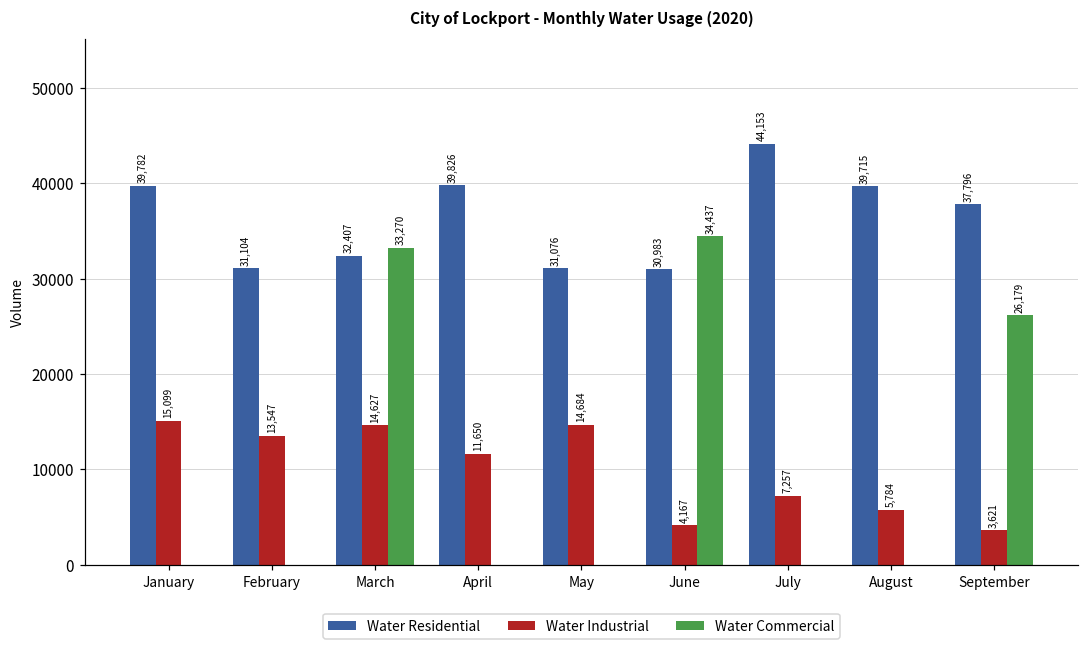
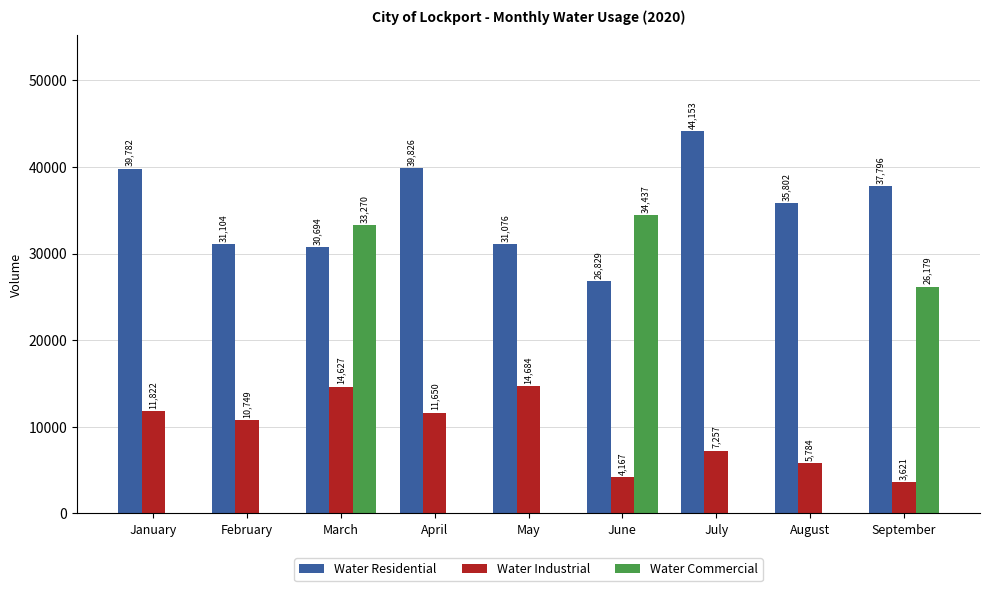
Water Industrial, January: 15,099 -> 11,822
Water Industrial, February: 13,547 -> 10,749
Water Residential, March: 32,407 -> 30,694
Water Residential, June: 30,983 -> 26,829
Water Residential, August: 39,715 -> 35,802
